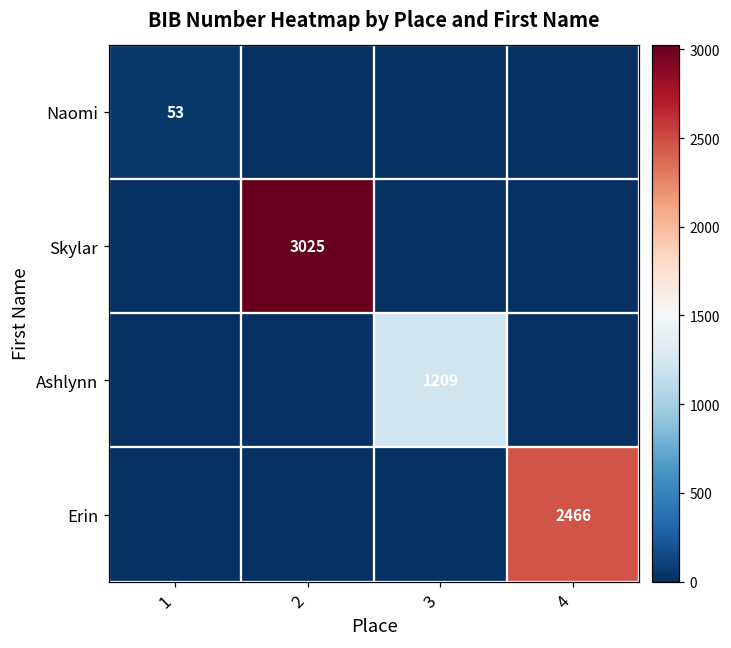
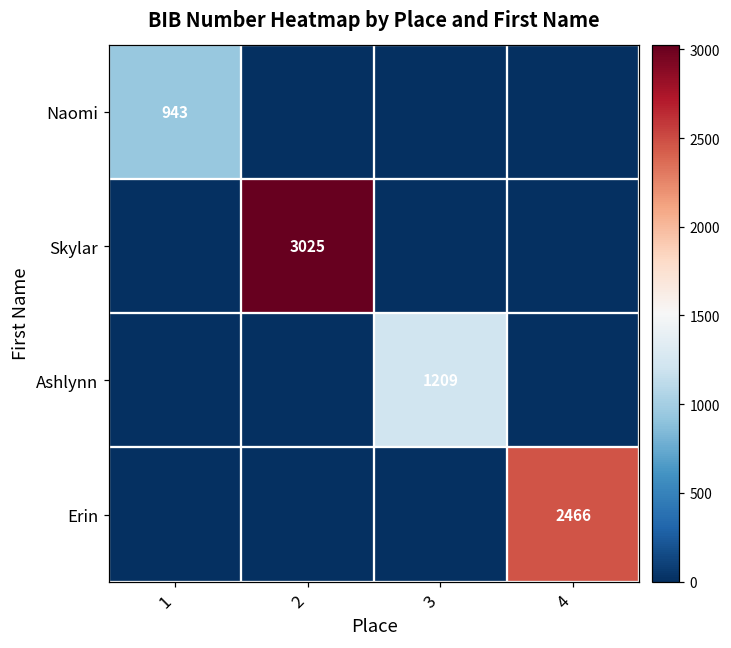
Naomi, 1: 53 -> 943
